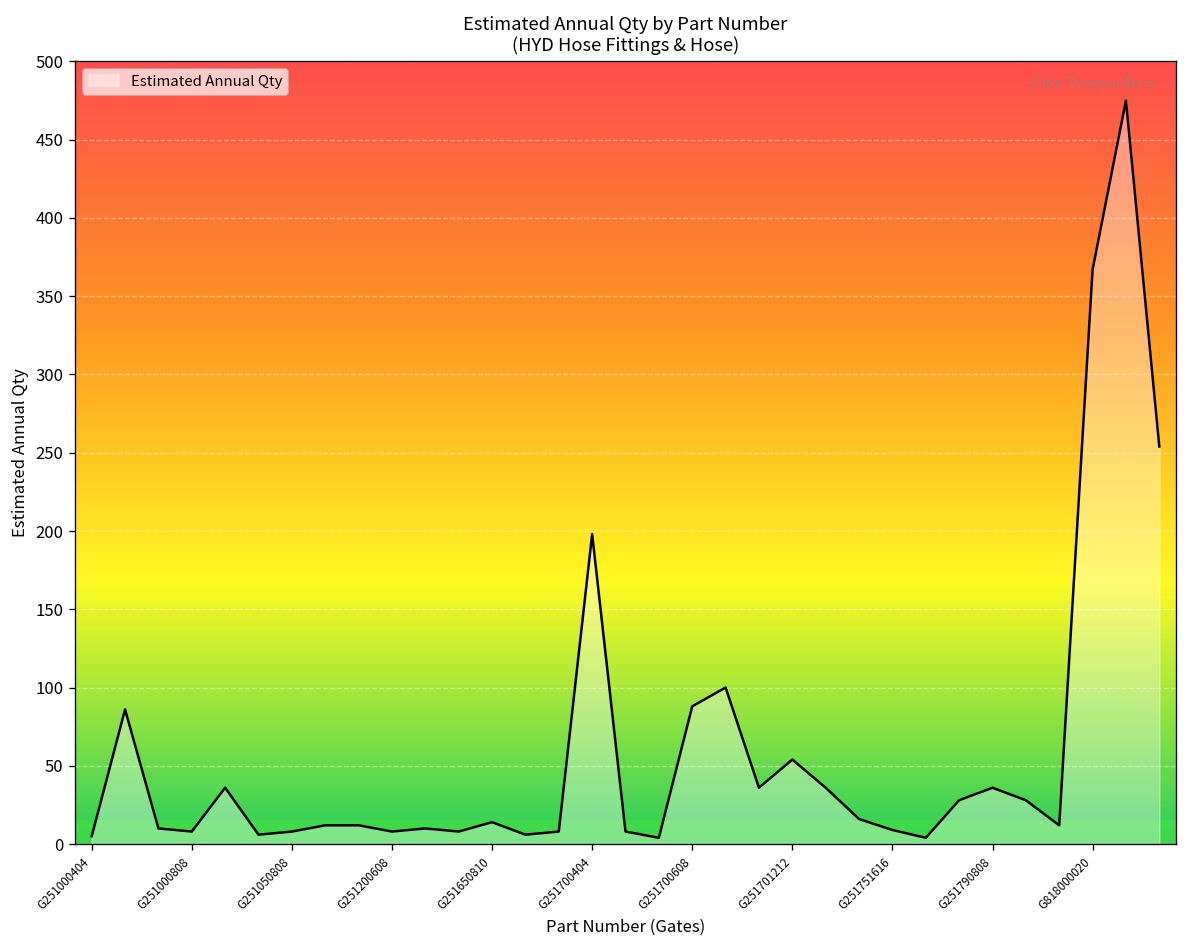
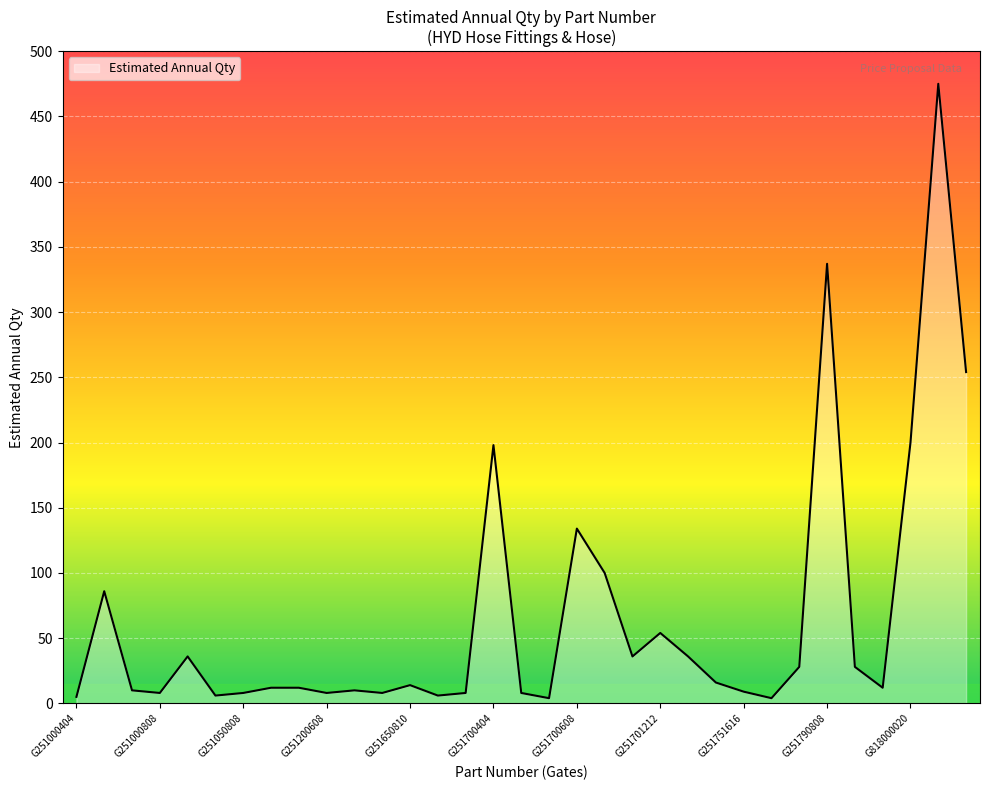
G251700608: 88 -> 134
G251790808: 36 -> 337
G818000020: 367 -> 200
